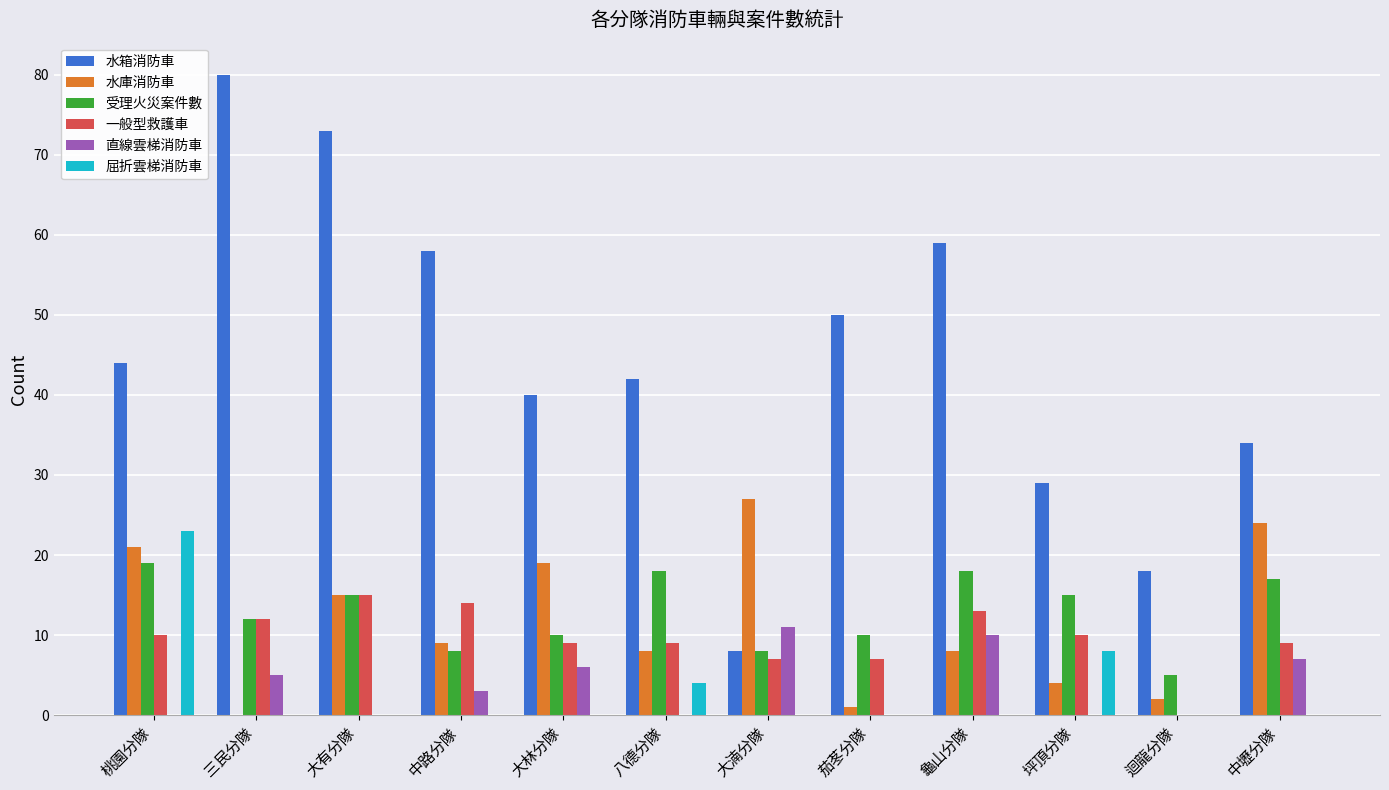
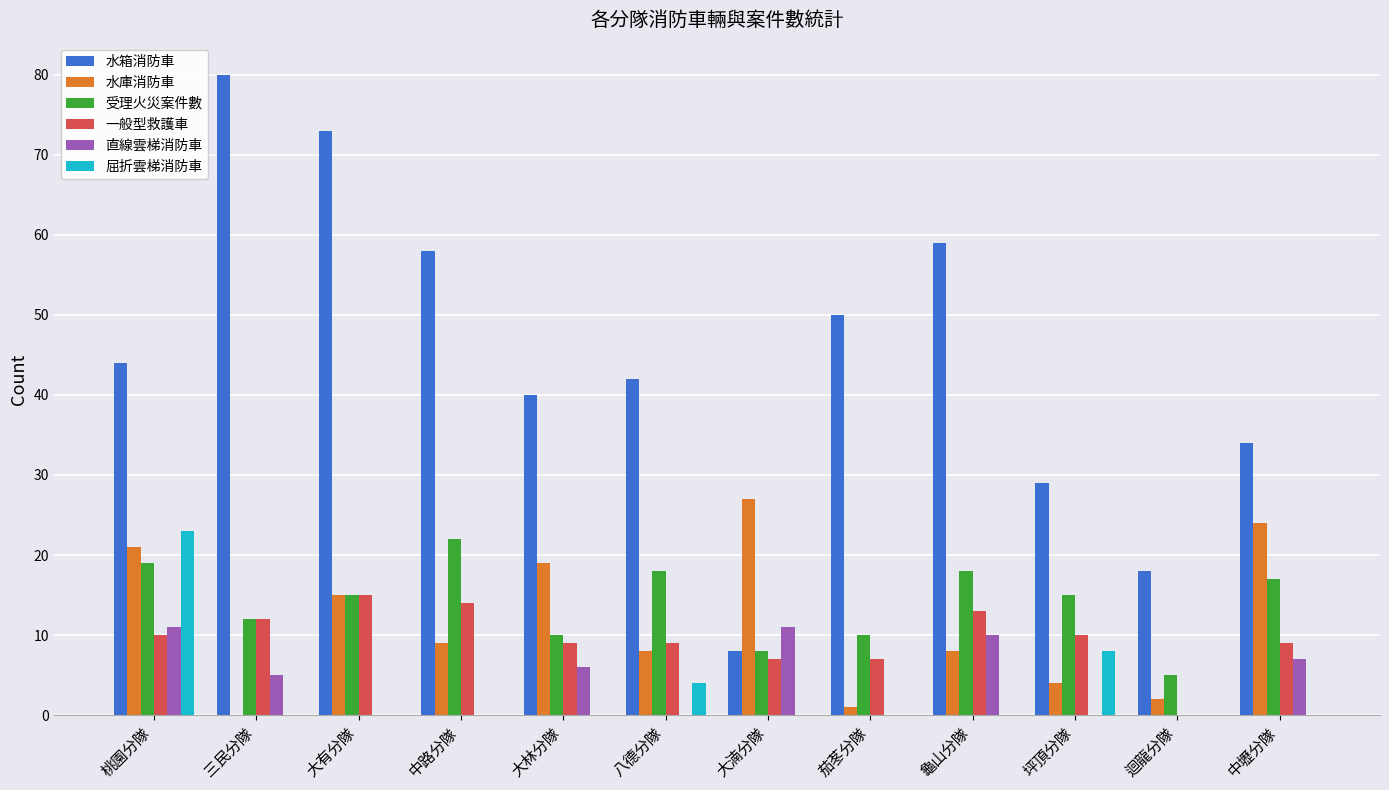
直線雲梯消防車, 桃園分隊: 0 -> 11
受理火災案件數, 中路分隊: 8 -> 22
直線雲梯消防車, 中路分隊: 3 -> 0
